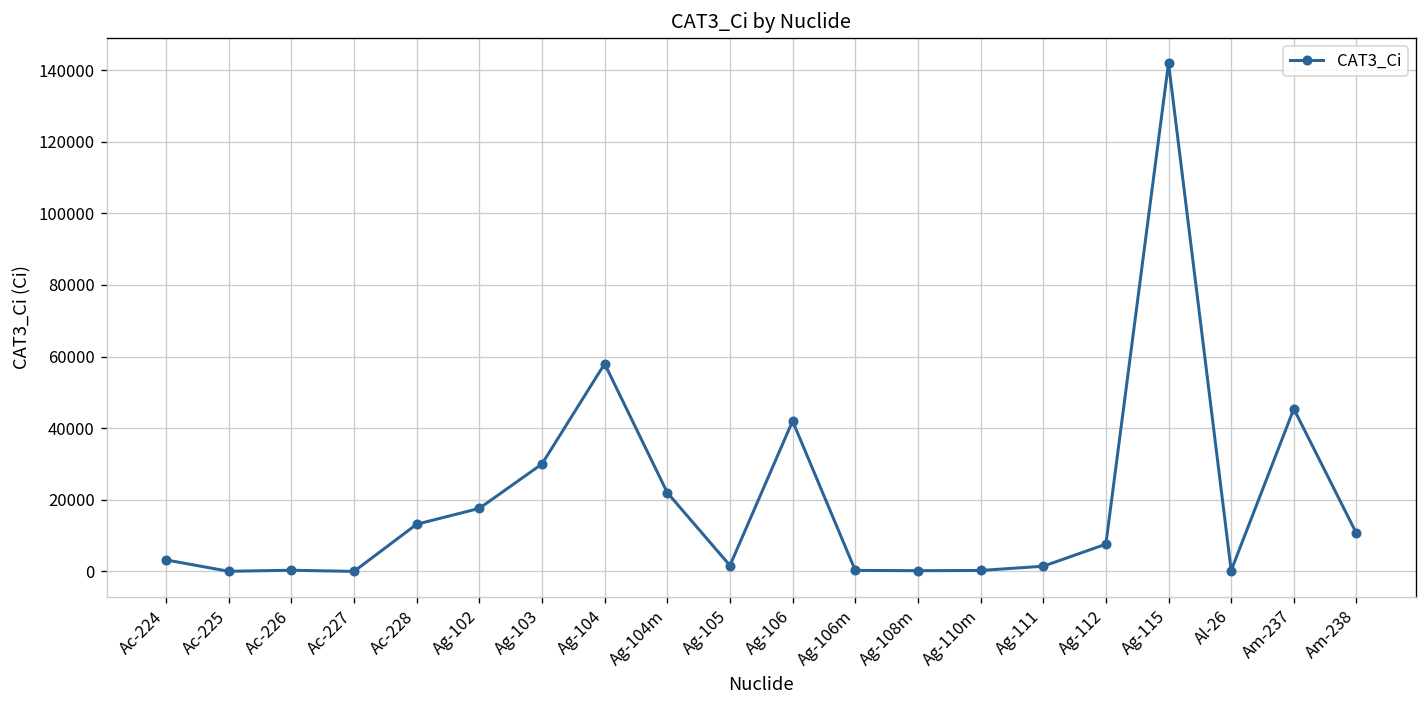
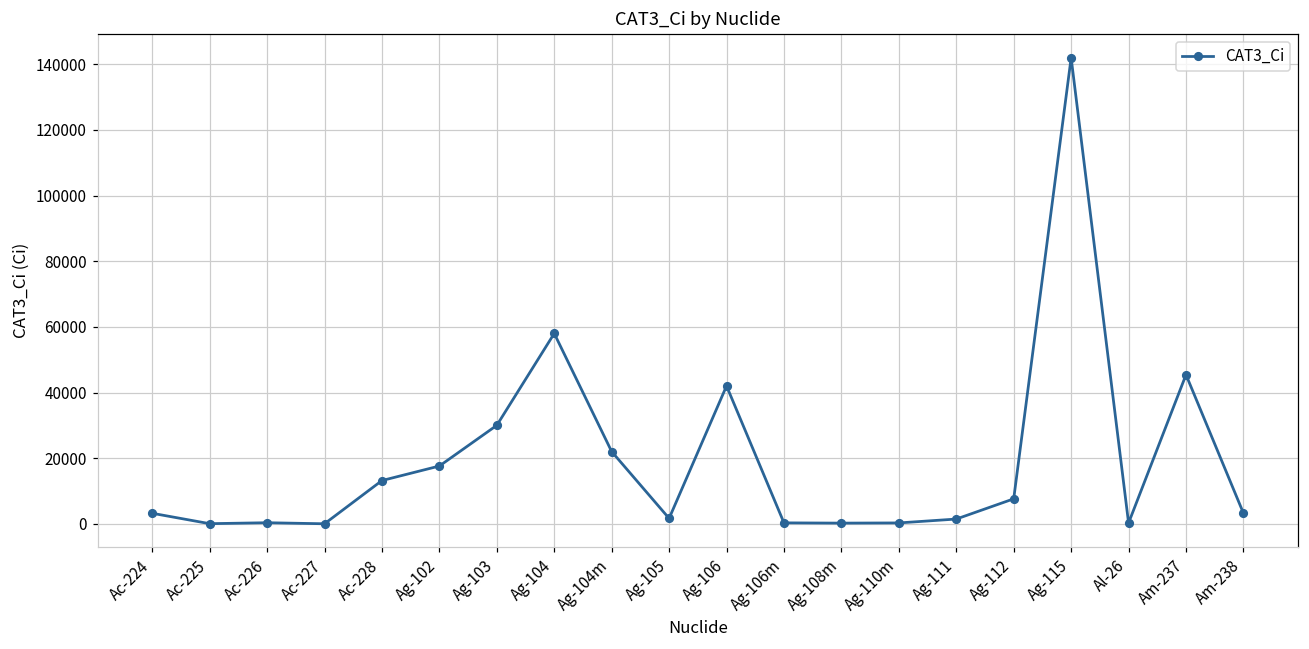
Am-238: 11000 -> 3000
